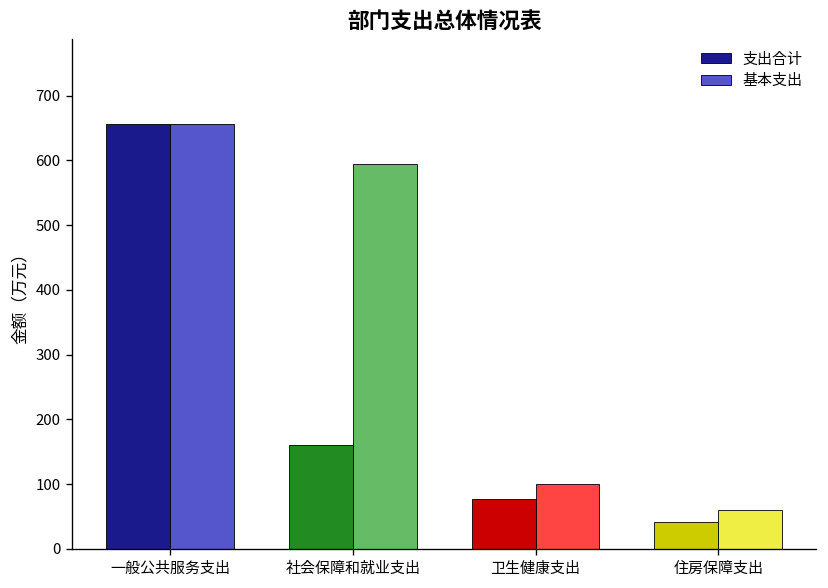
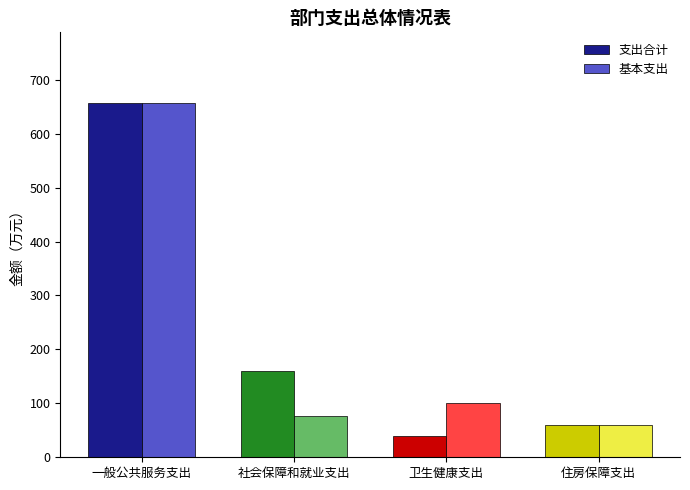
基本支出, 社会保障和就业支出: 590 -> 80
支出合计, 卫生健康支出: 80 -> 40
支出合计, 住房保障支出: 40 -> 60
